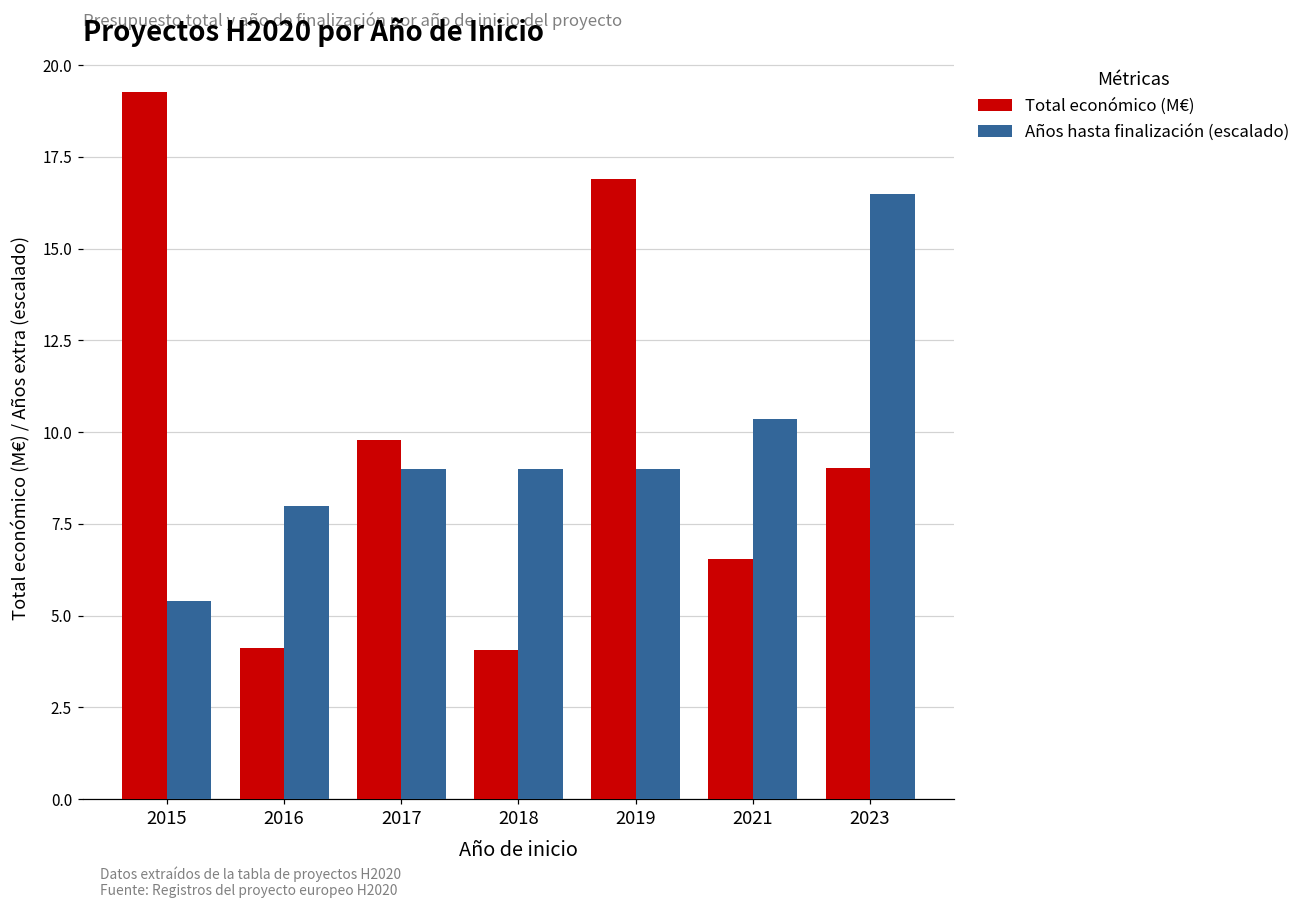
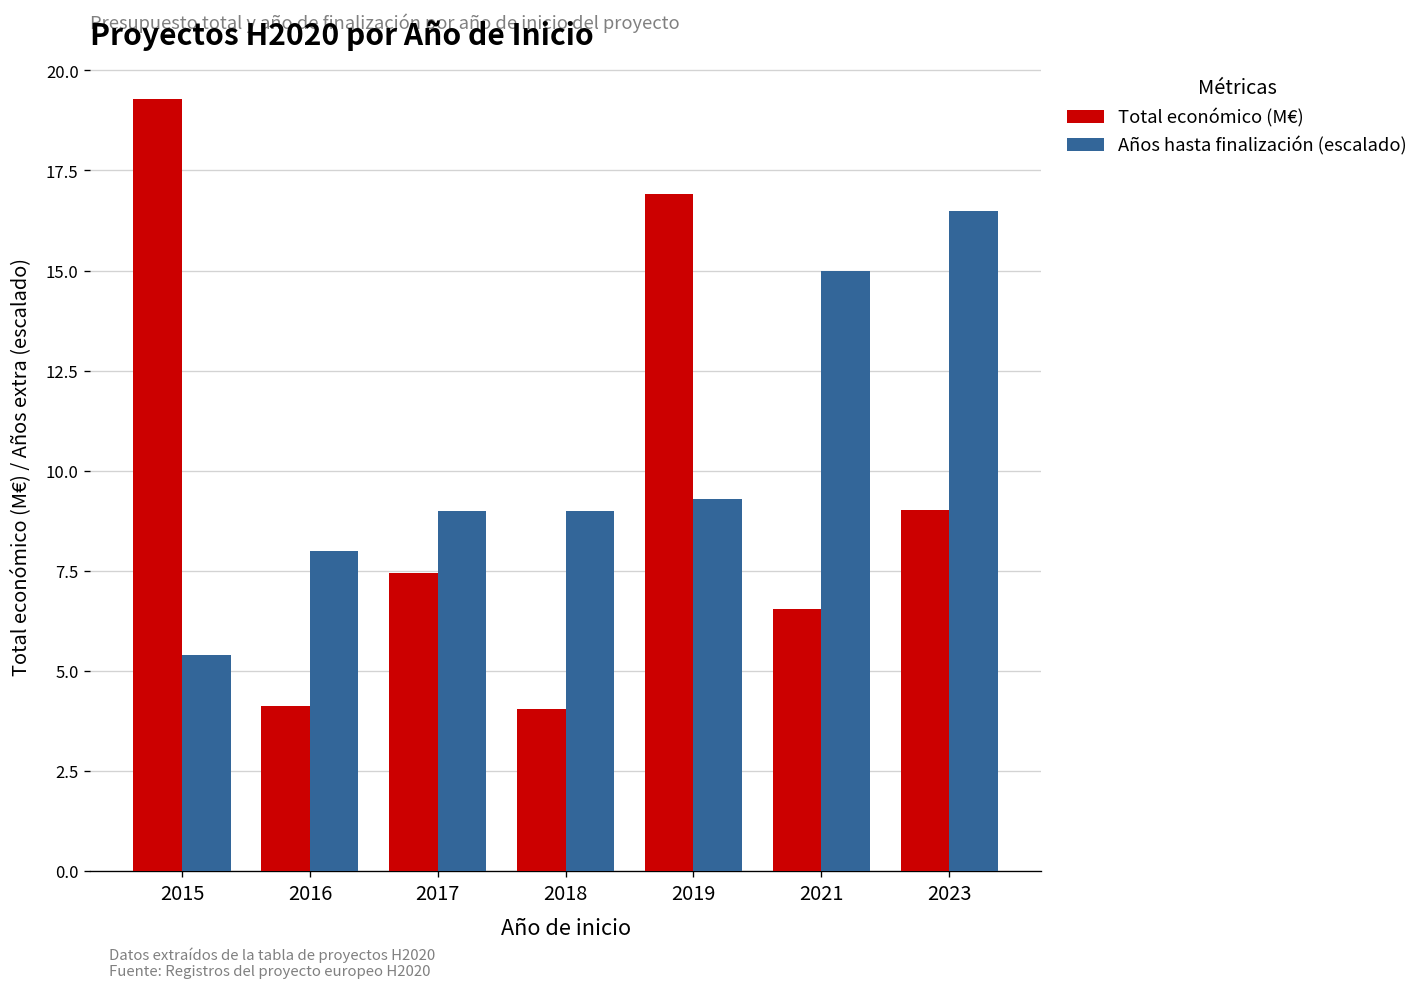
Total económico (M€), 2017: 9.8 -> 7.4
Años hasta finalización (escalado), 2019: 9.0 -> 9.3
Años hasta finalización (escalado), 2021: 10.4 -> 15.0
